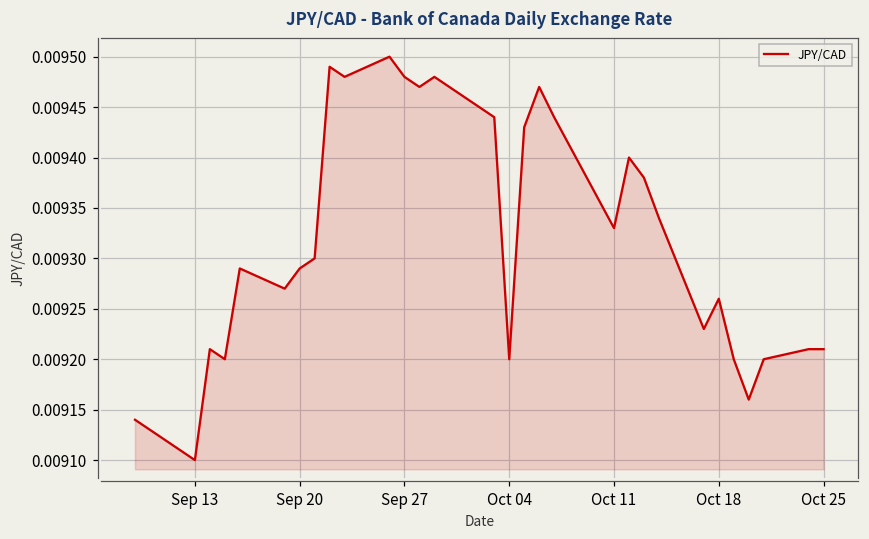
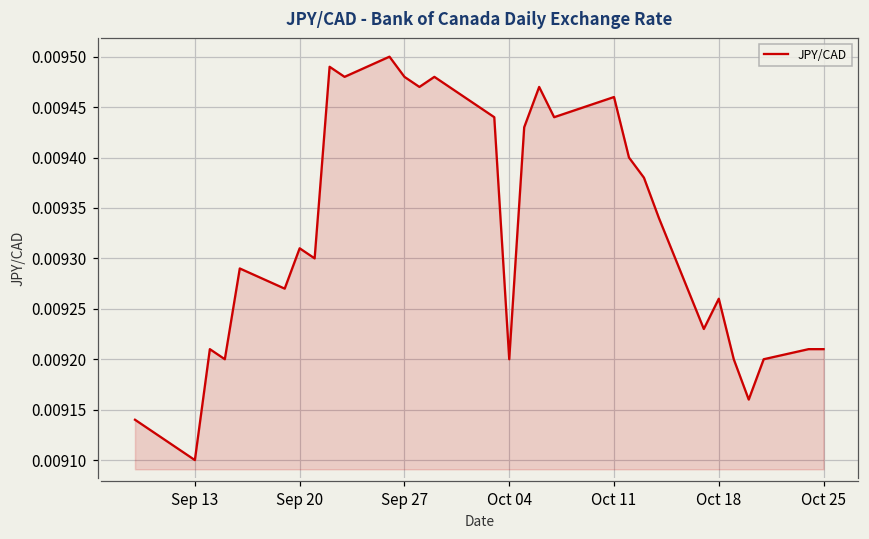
Sep 20: 0.00929 -> 0.00931
Oct 11: 0.00933 -> 0.00946
